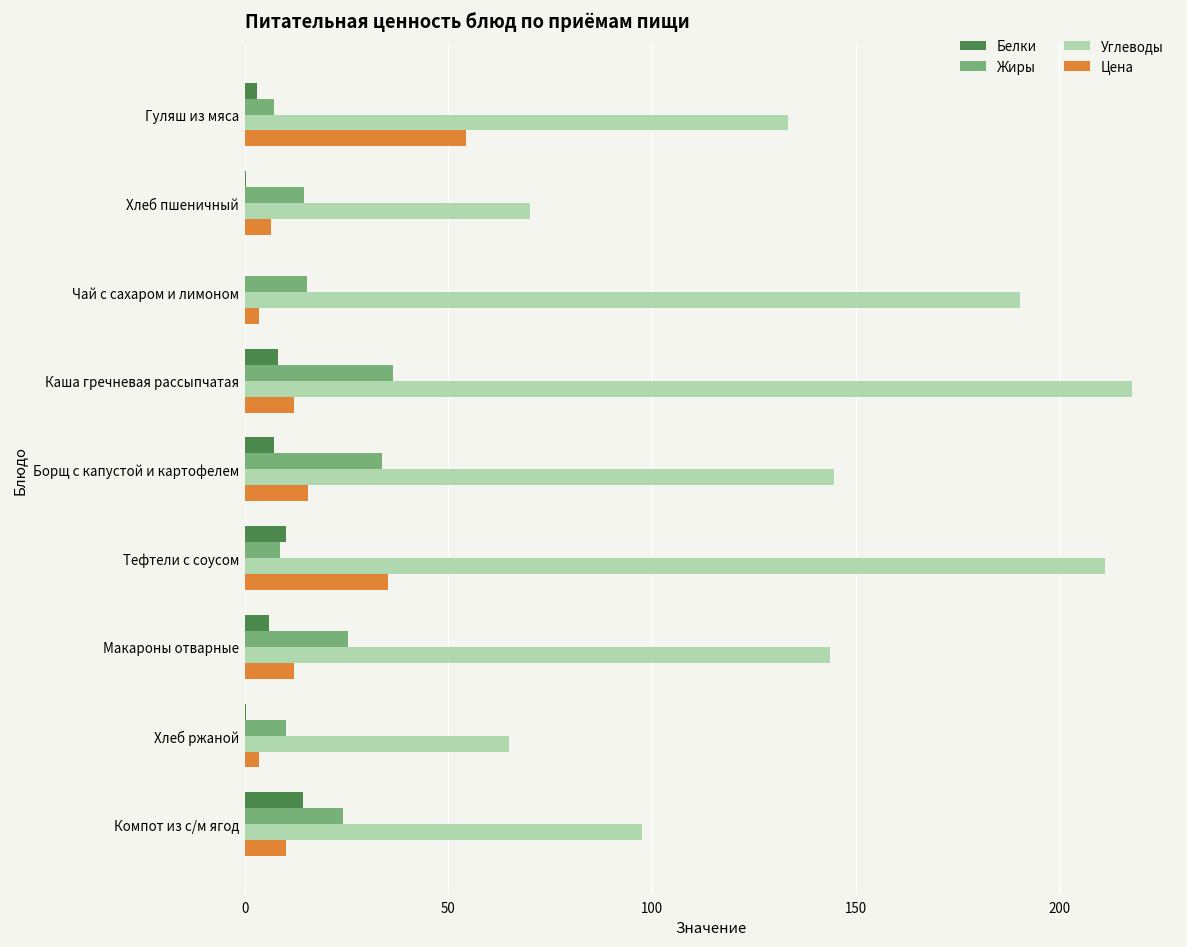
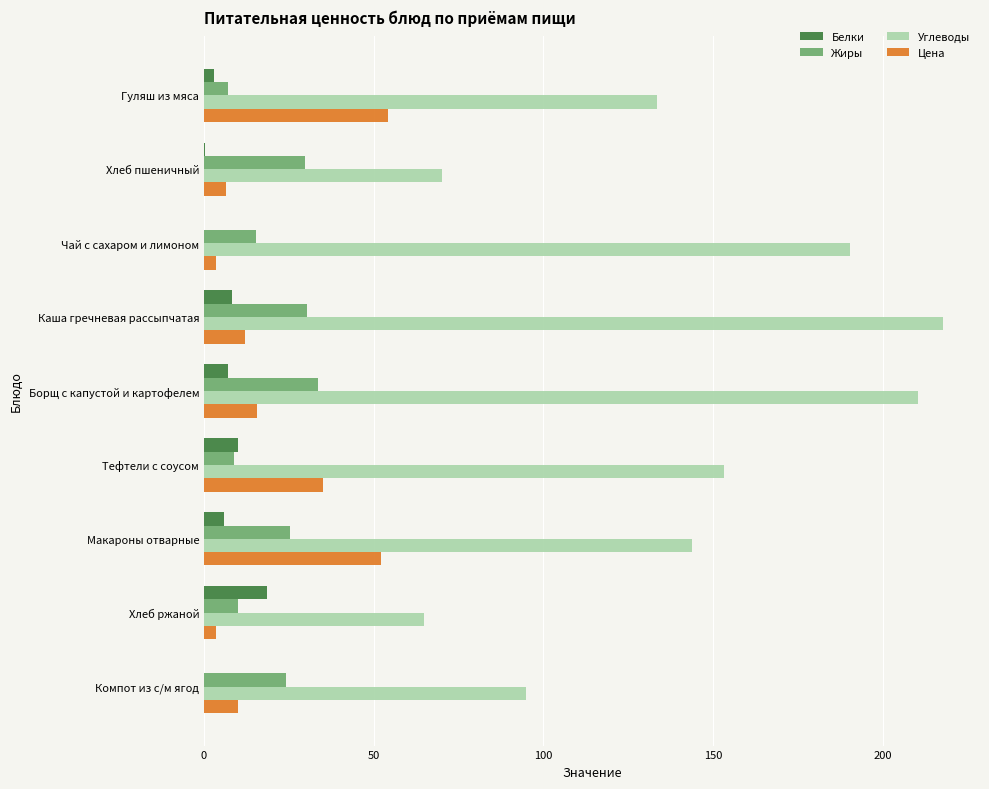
Жиры, Хлеб пшеничный: 14 -> 30
Жиры, Каша гречневая рассыпчатая: 36 -> 30
Углеводы, Борщ с капустой и картофелем: 145 -> 210
Углеводы, Тефтели с соусом: 211 -> 153
Цена, Макароны отварные: 12 -> 52
Белки, Хлеб ржаной: 0 -> 19
Белки, Компот из с/м ягод: 14 -> 0
Углеводы, Компот из с/м ягод: 97 -> 95
